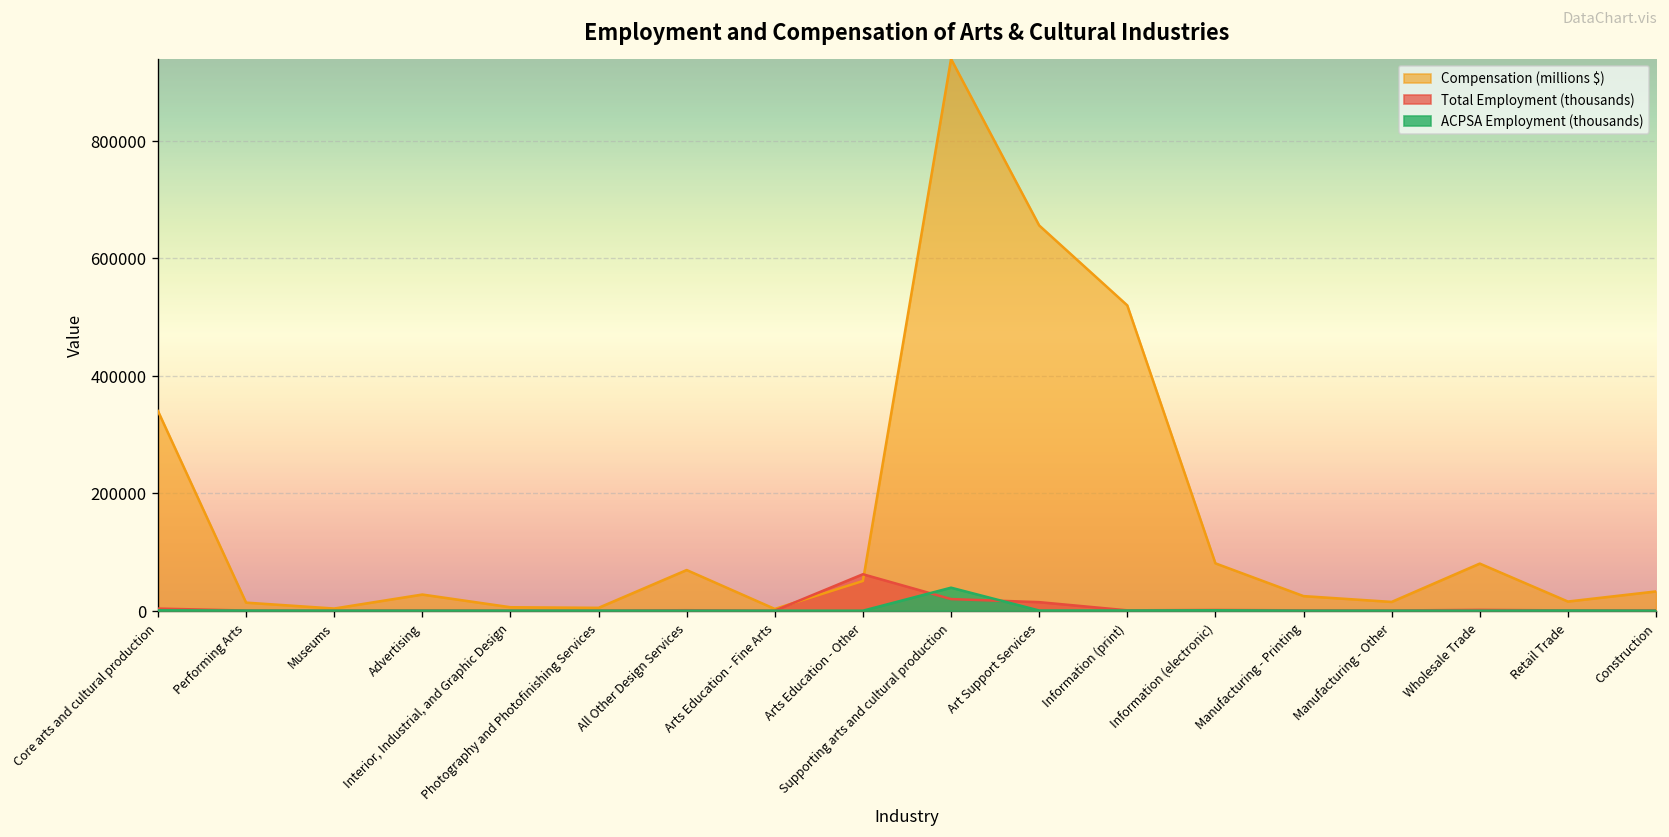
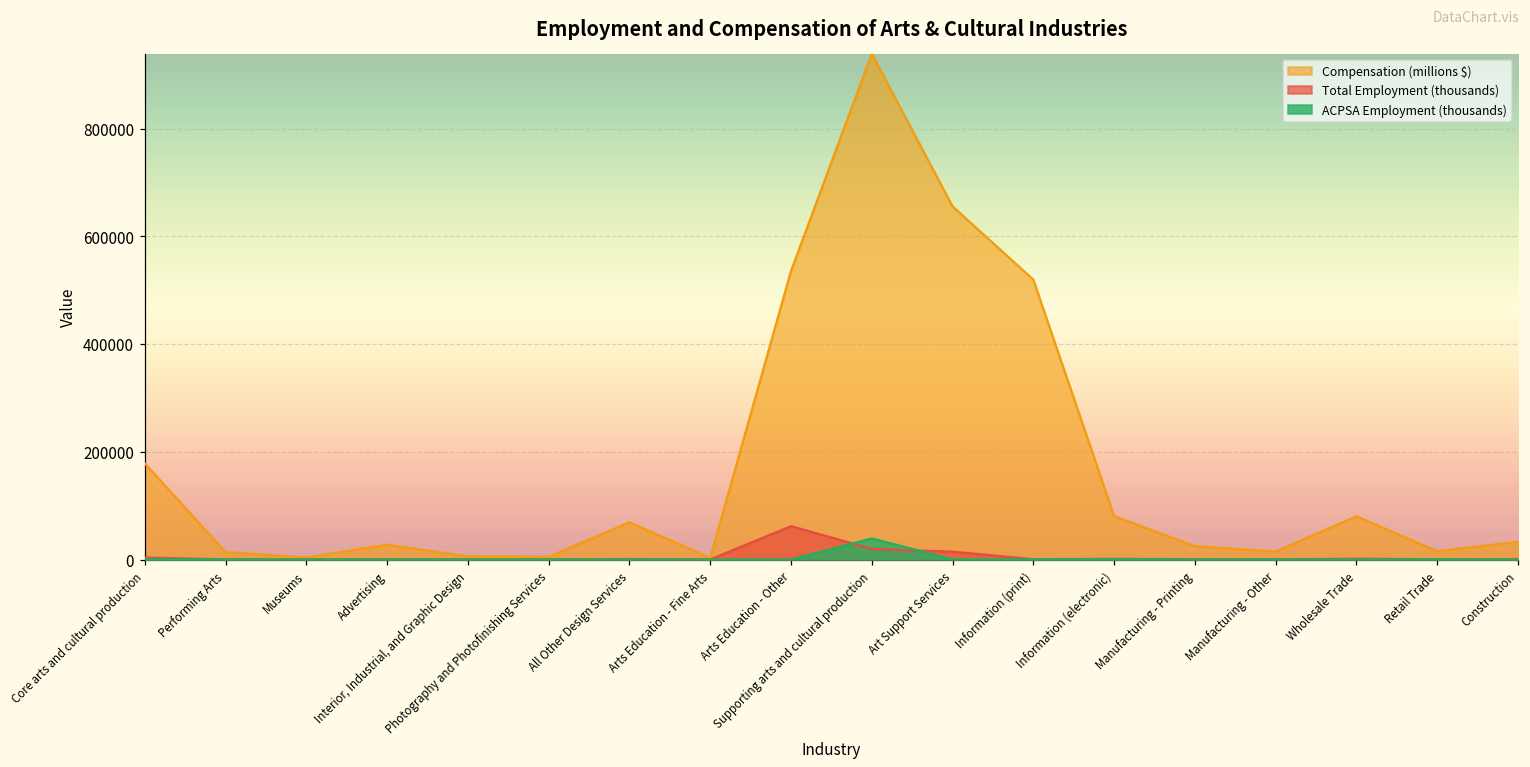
Compensation (millions $), Core arts and cultural production: 340000 -> 180000
Compensation (millions $), Arts Education - Other: 50000 -> 540000
